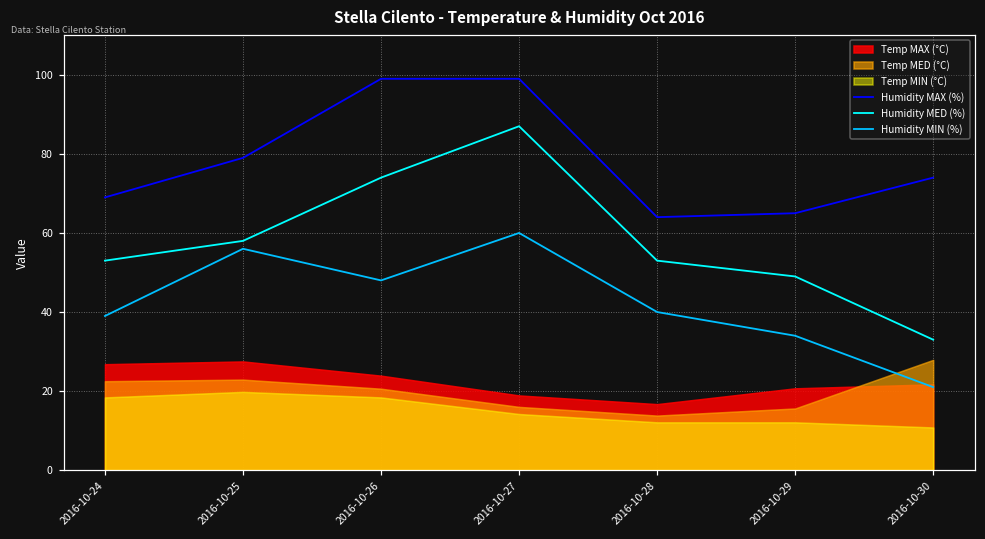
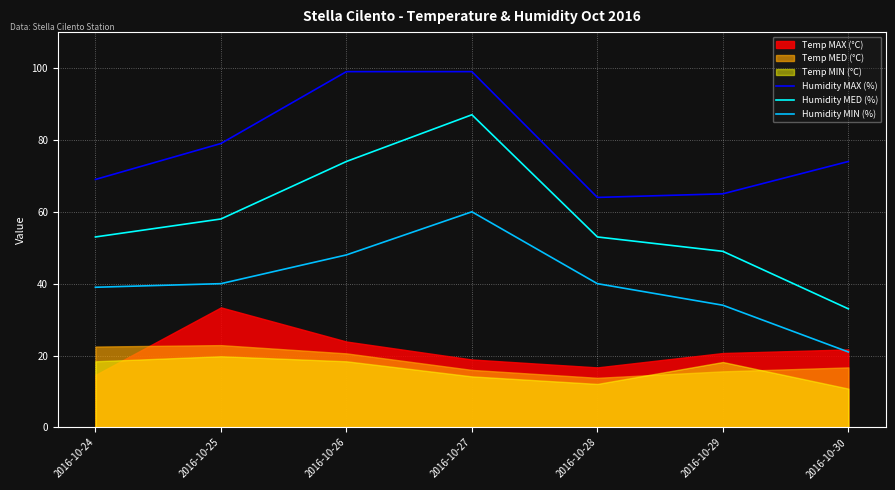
Temp MAX (°C), 2016-10-24: 27 -> 15
Temp MAX (°C), 2016-10-25: 28 -> 33
Humidity MIN (%), 2016-10-25: 56 -> 40
Temp MIN (°C), 2016-10-29: 12 -> 18
Temp MED (°C), 2016-10-30: 28 -> 17
